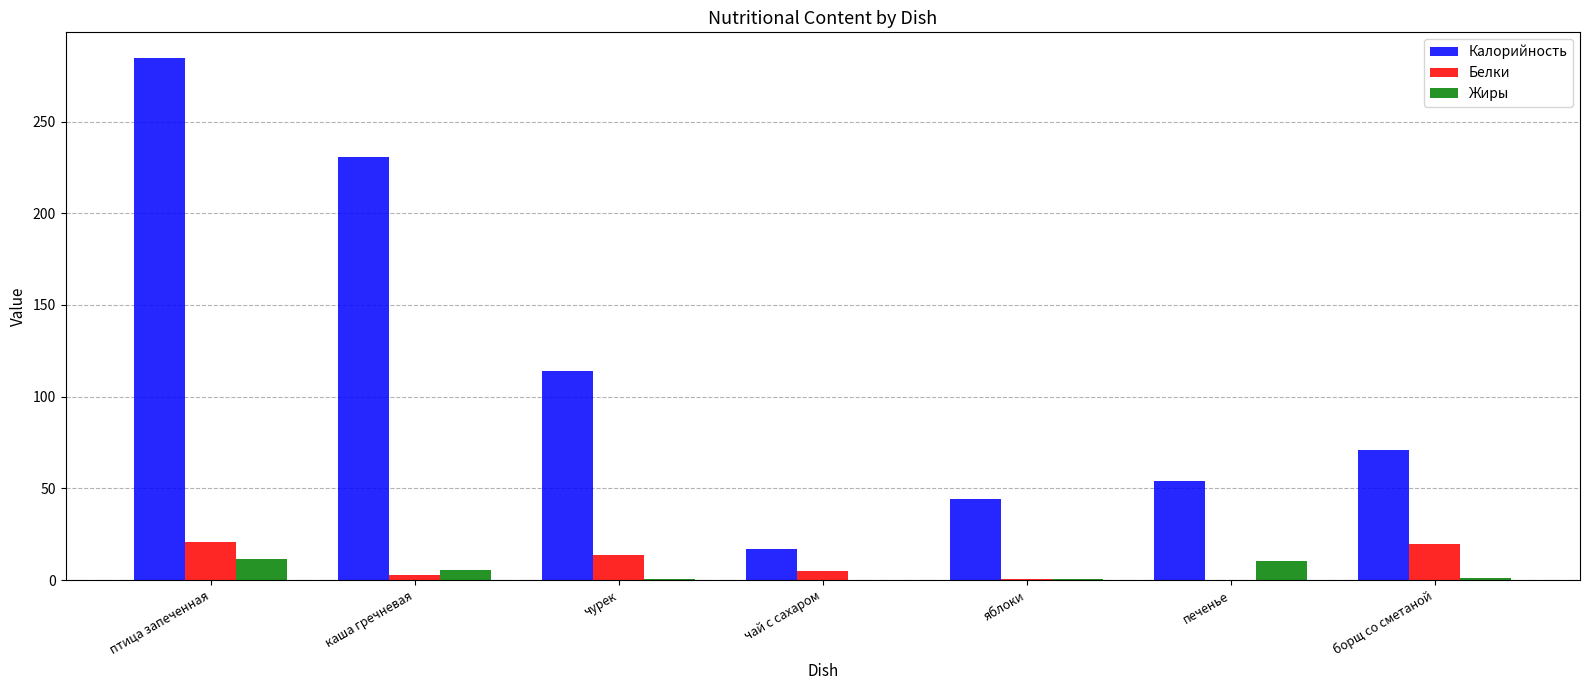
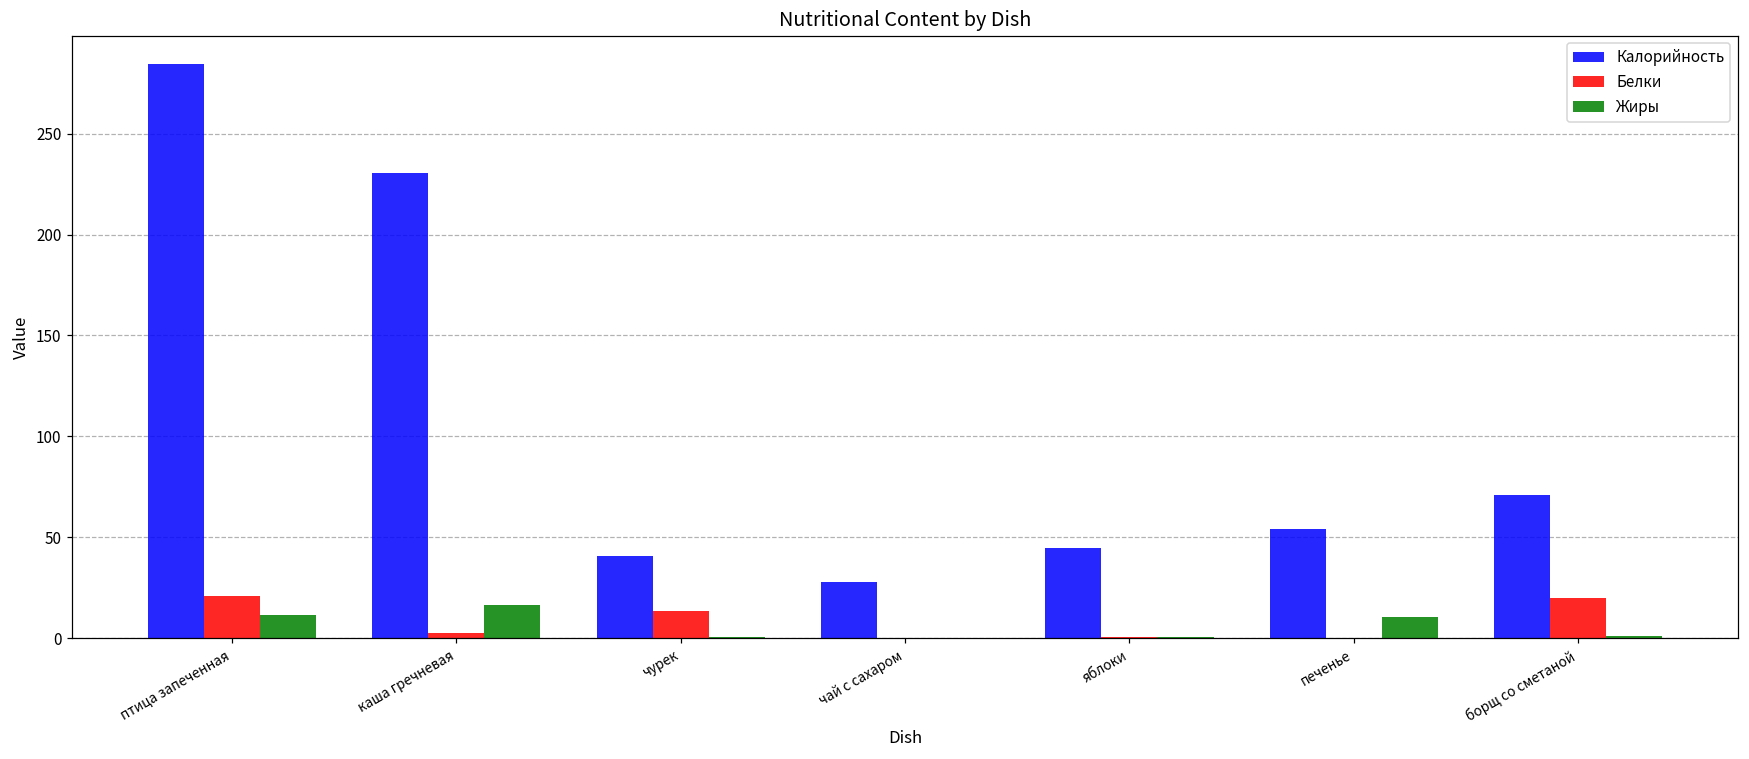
Жиры, каша гречневая: 6 -> 16
Калорийность, чурек: 114 -> 41
Калорийность, чай с сахаром: 17 -> 28
Белки, чай с сахаром: 5 -> 0
